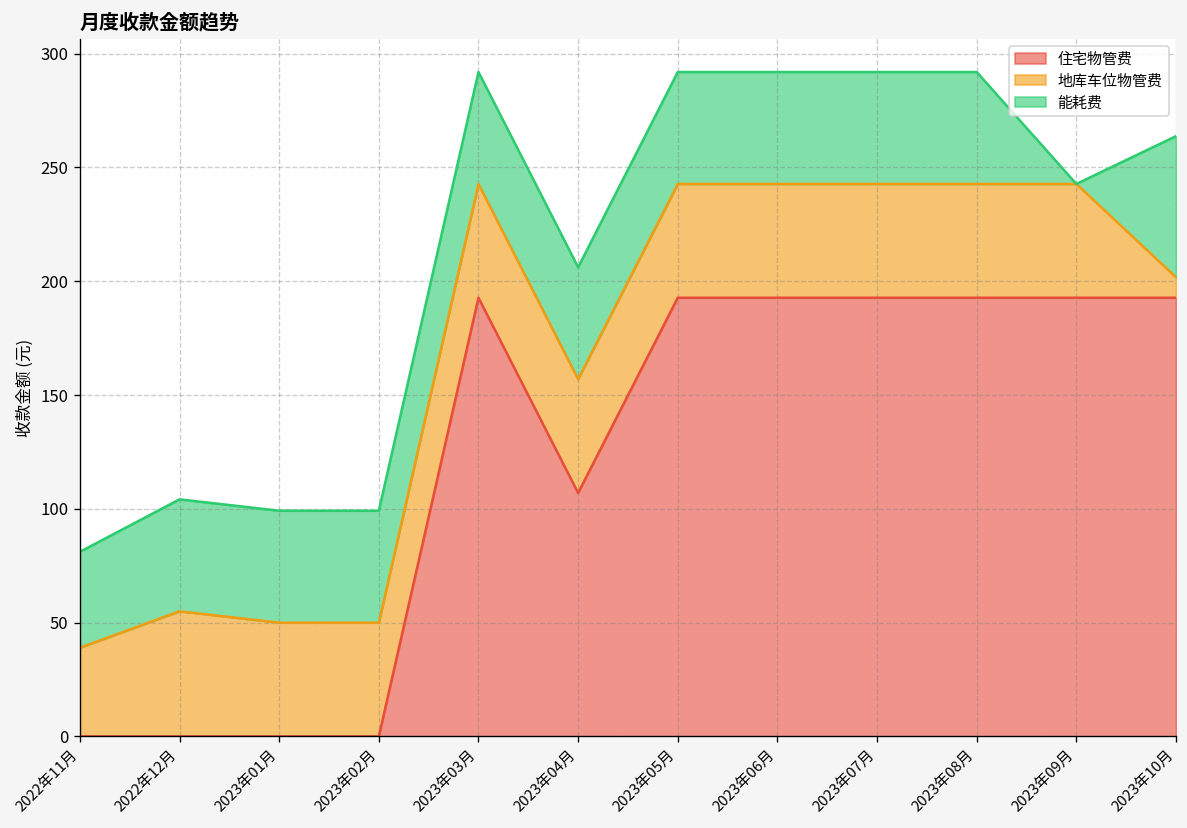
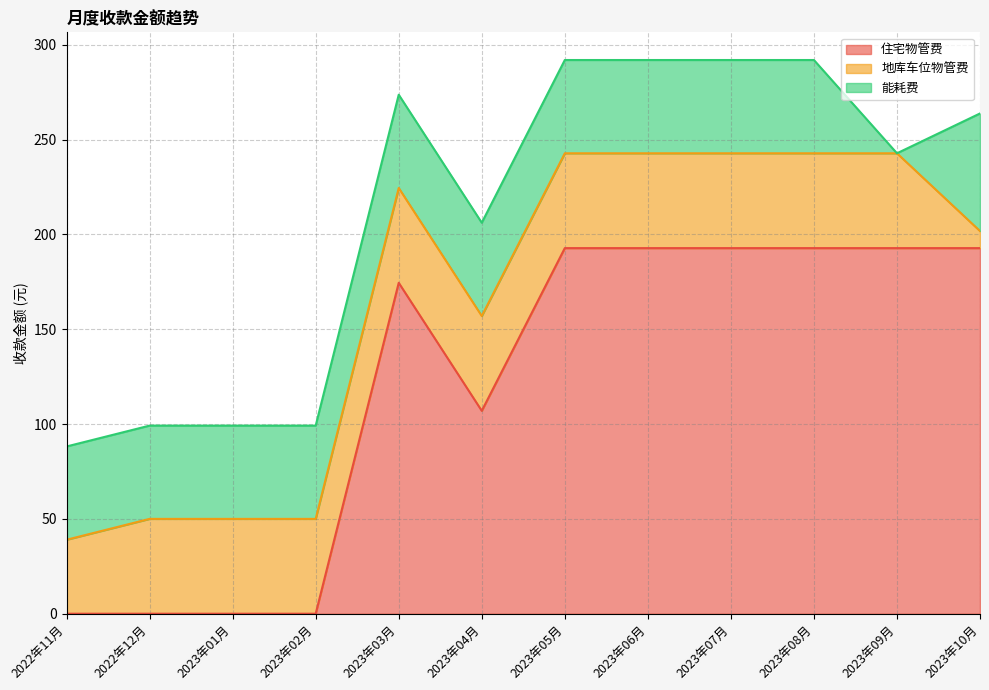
能耗费, 2022年11月: 42 -> 49
地库车位物管费, 2022年12月: 55 -> 50
住宅物管费, 2023年03月: 193 -> 174
